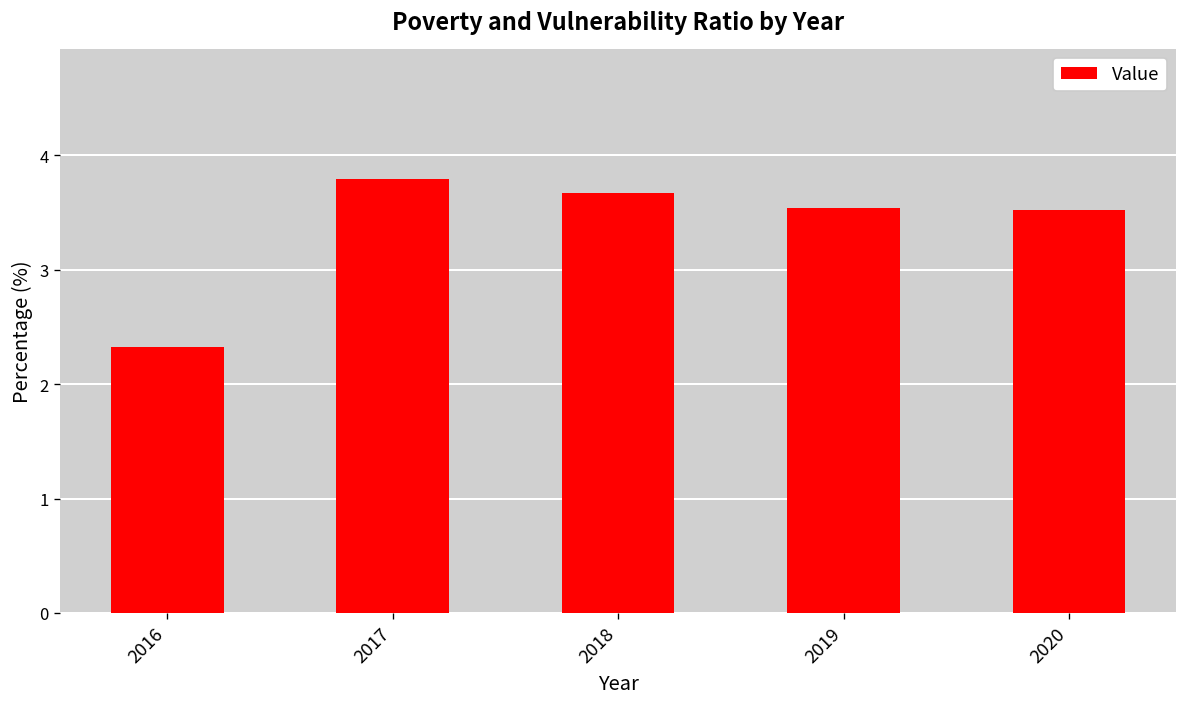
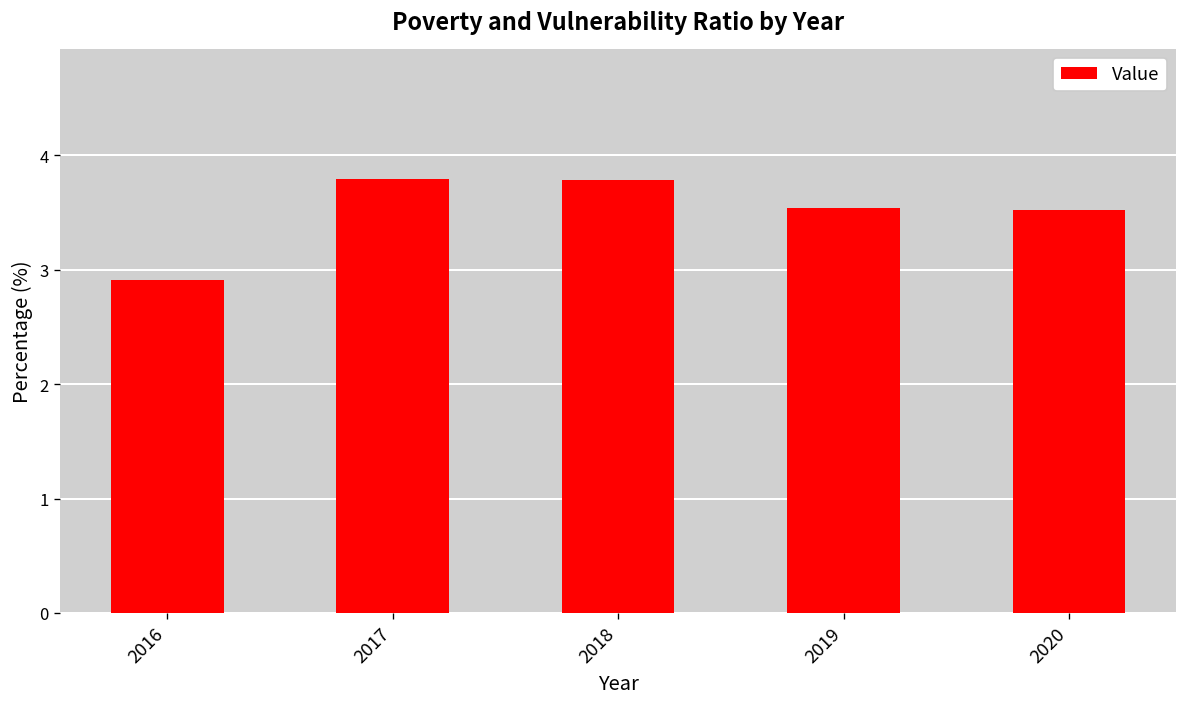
2016: 2.3 -> 2.9
2018: 3.7 -> 3.8
